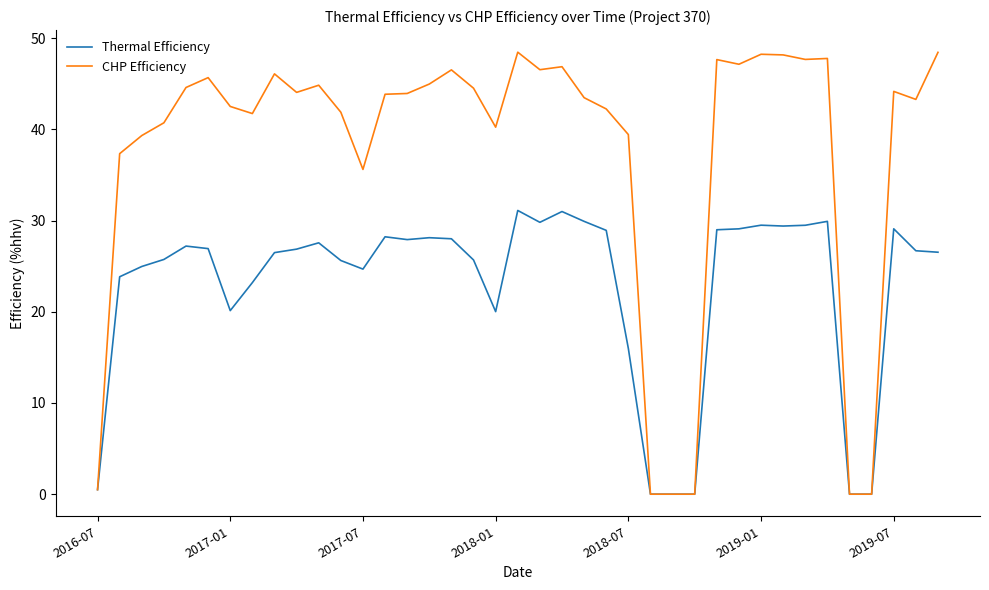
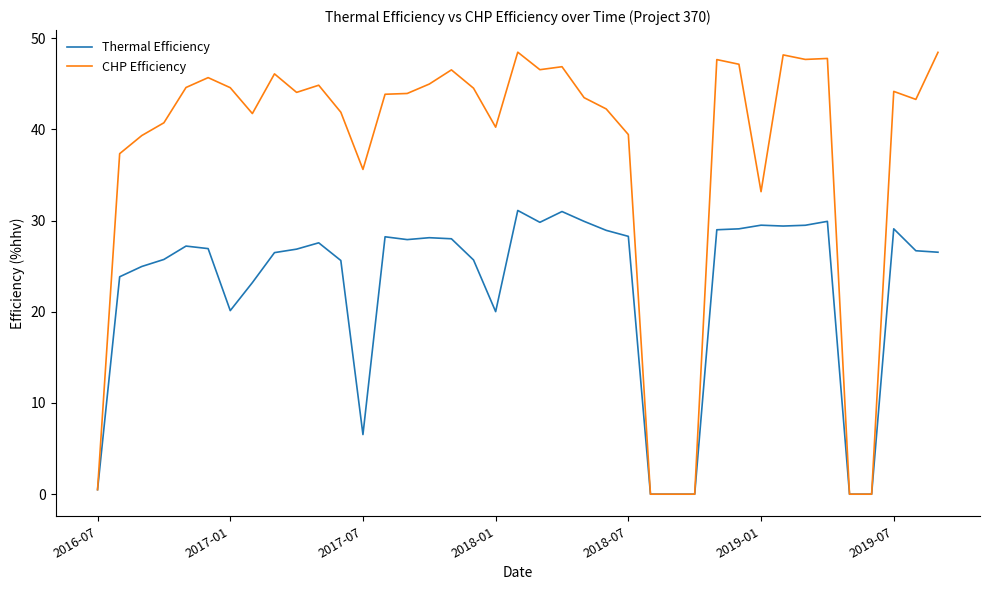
CHP Efficiency, 2017-01: 43 -> 45
Thermal Efficiency, 2017-07: 25 -> 7
Thermal Efficiency, 2018-07: 16 -> 28
CHP Efficiency, 2019-01: 48 -> 33
